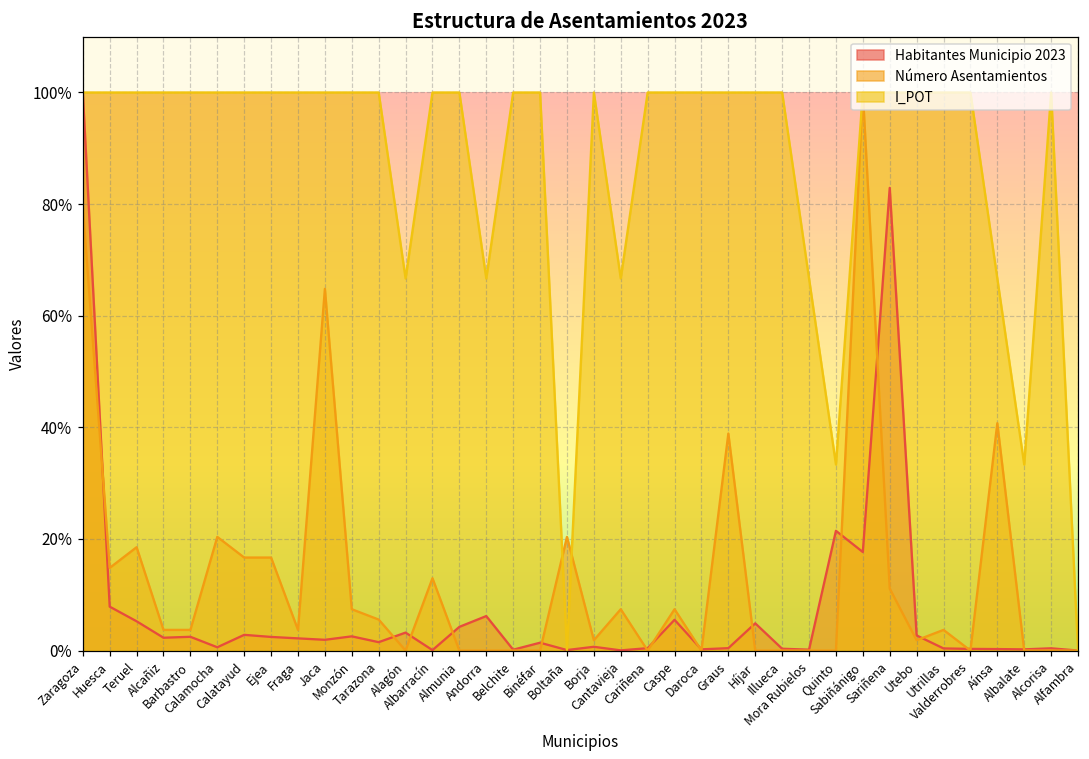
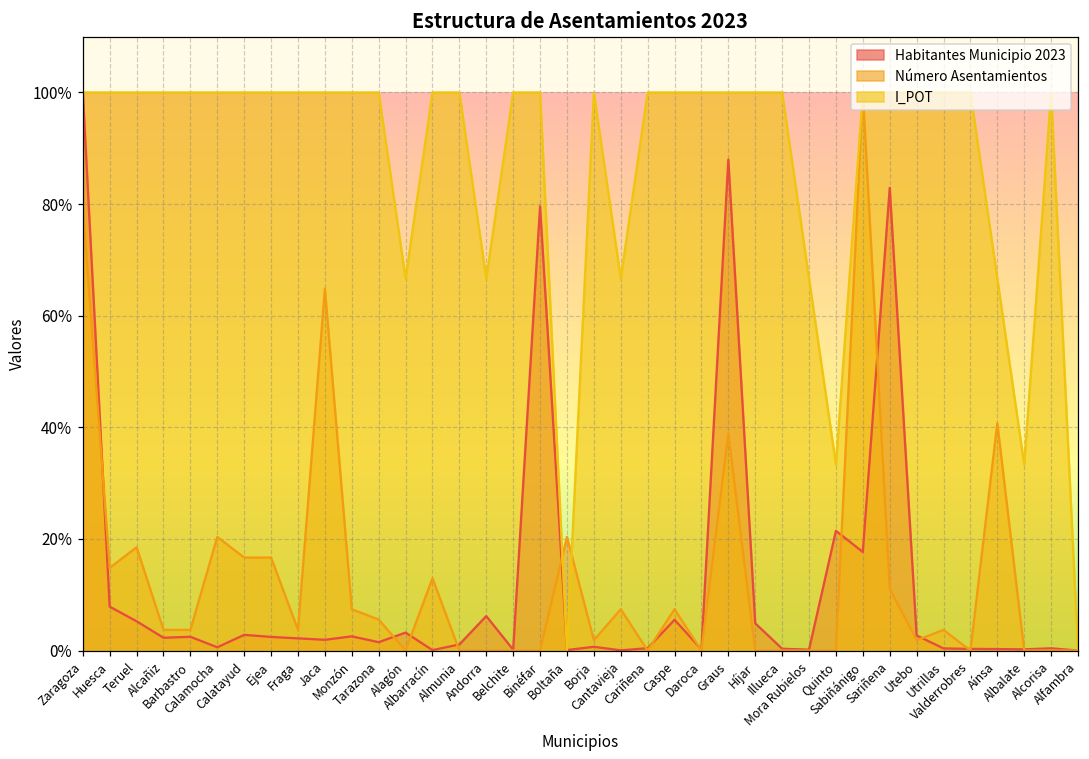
Habitantes Municipio 2023, Almunia: 4% -> 1%
Habitantes Municipio 2023, Binéfar: 1% -> 80%
Habitantes Municipio 2023, Graus: 0% -> 88%
